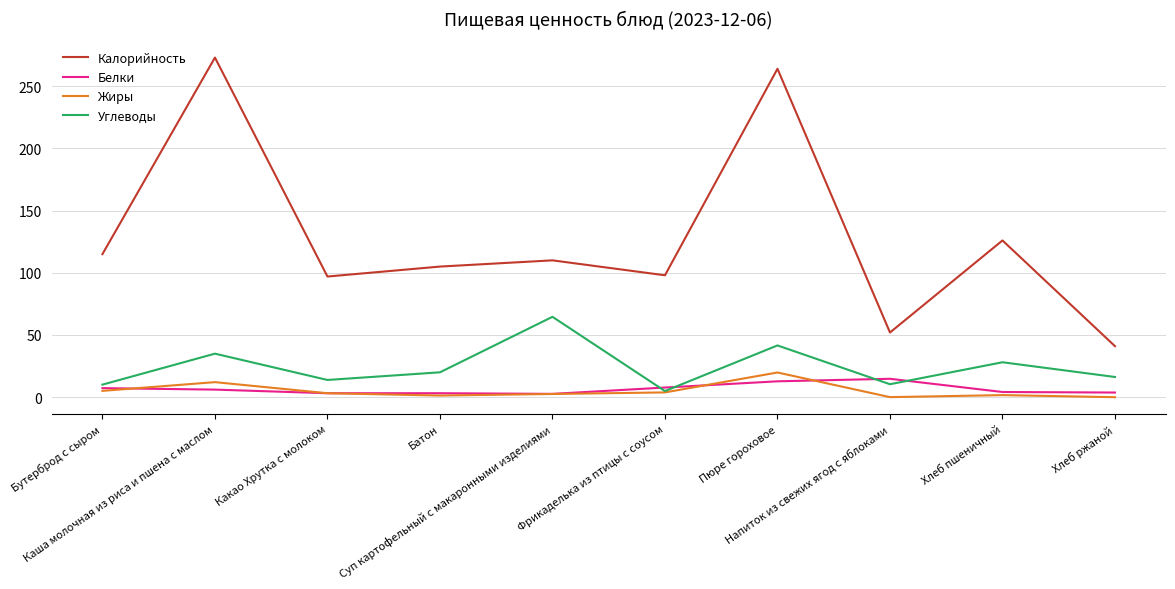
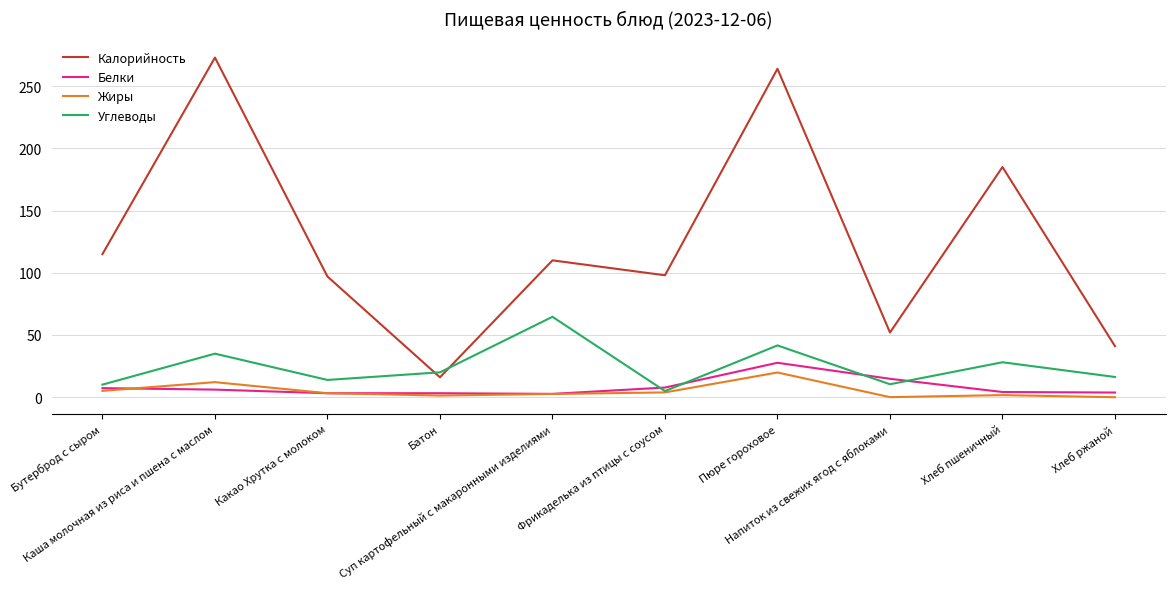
Калорийность, Батон: 105 -> 16
Белки, Пюре гороховое: 13 -> 28
Калорийность, Хлеб пшеничный: 126 -> 185
